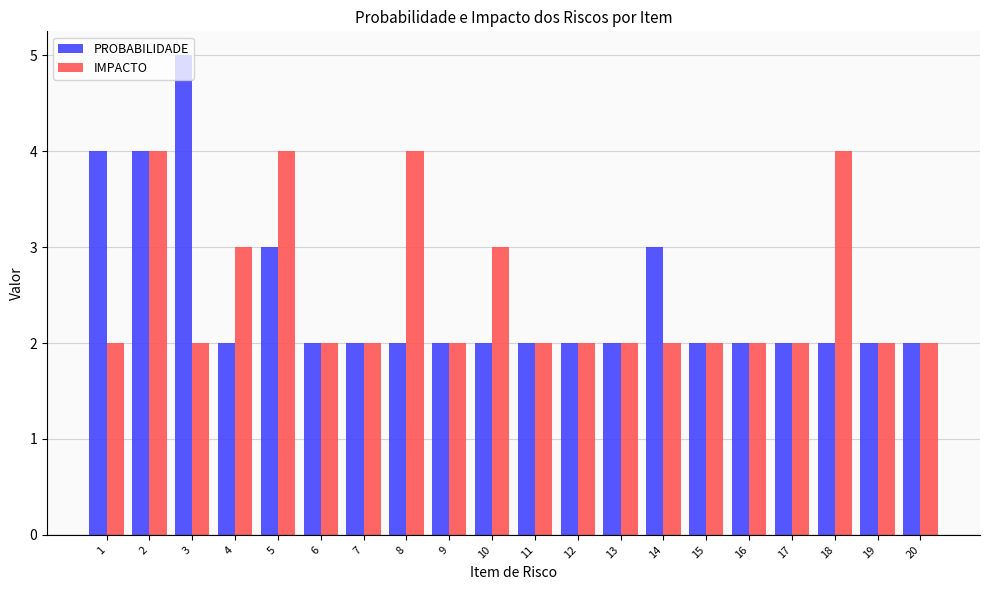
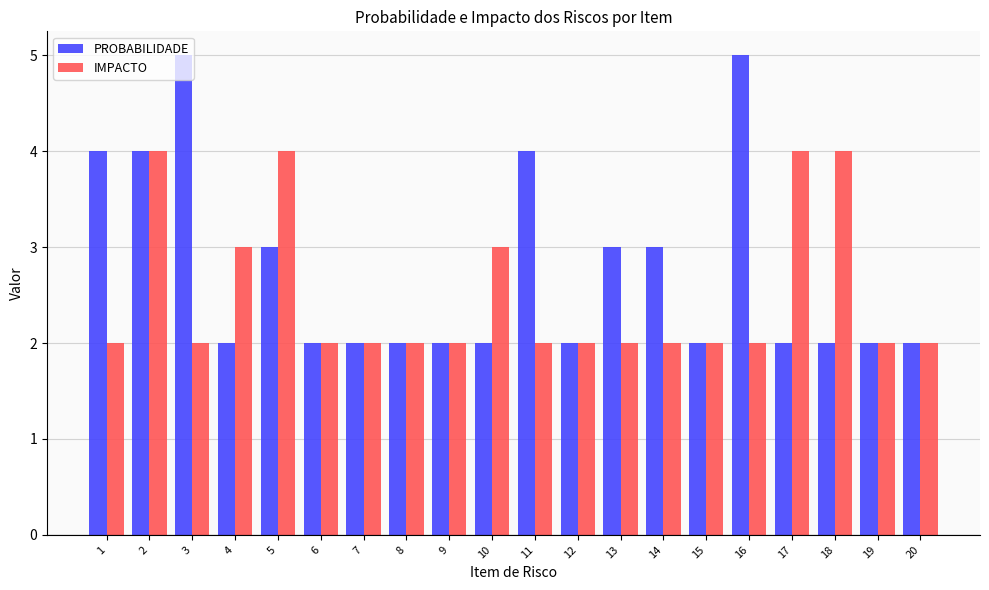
IMPACTO, 8: 4 -> 2
PROBABILIDADE, 11: 2 -> 4
PROBABILIDADE, 13: 2 -> 3
PROBABILIDADE, 16: 2 -> 5
IMPACTO, 17: 2 -> 4
